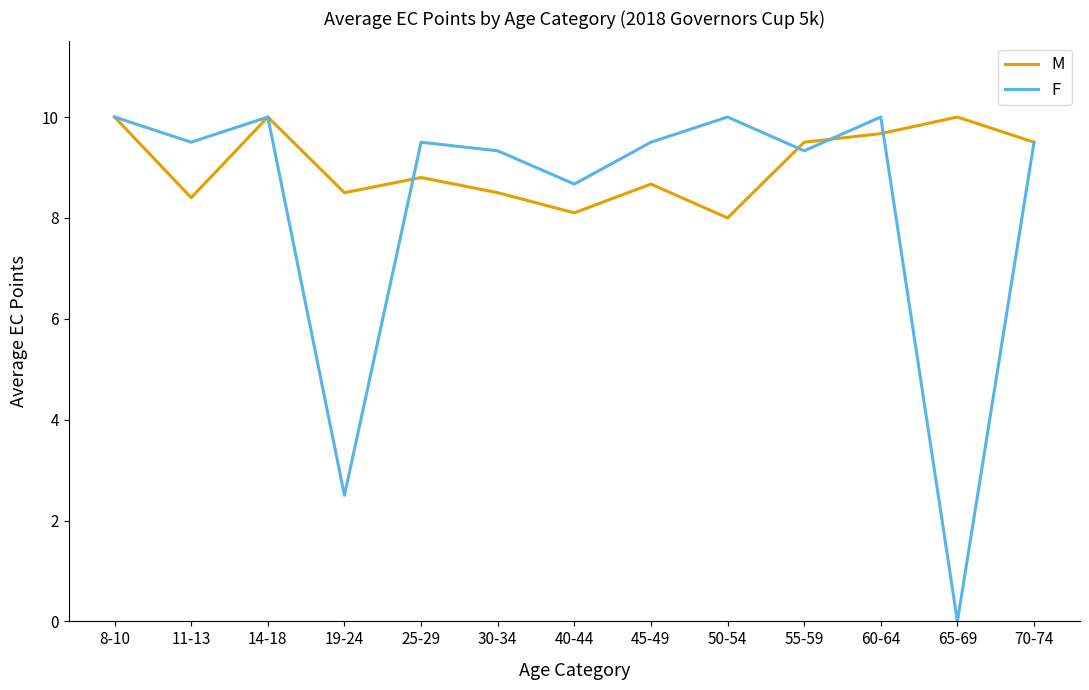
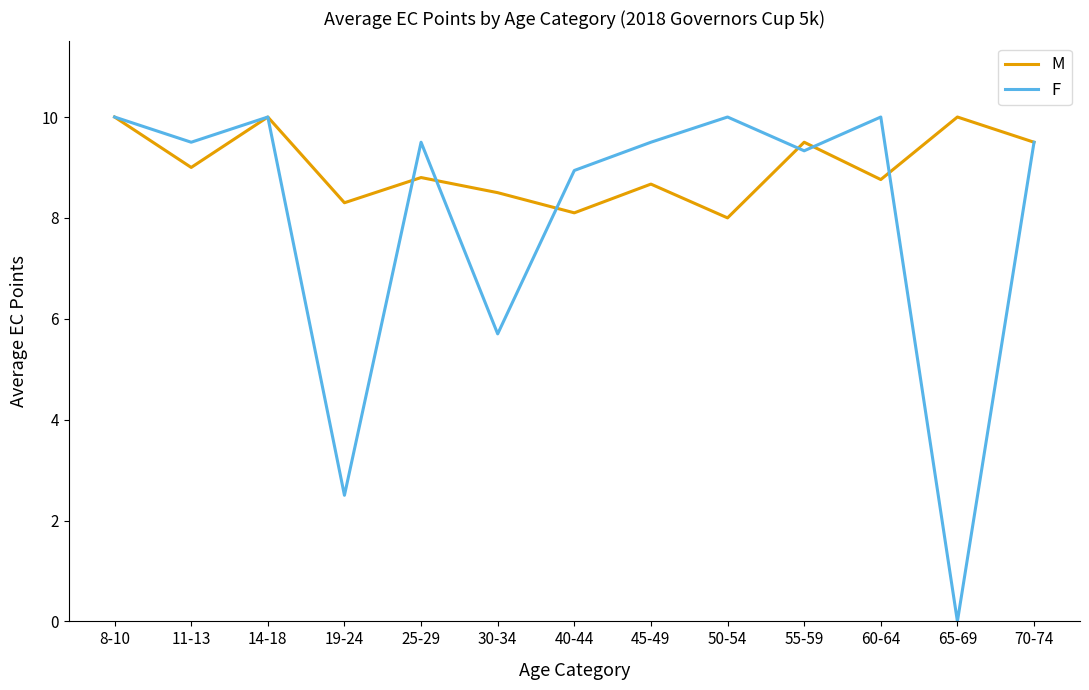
M, 11-13: 8.4 -> 9.0
M, 19-24: 8.5 -> 8.3
F, 30-34: 9.3 -> 5.7
F, 40-44: 8.7 -> 8.9
M, 60-64: 9.7 -> 8.8
